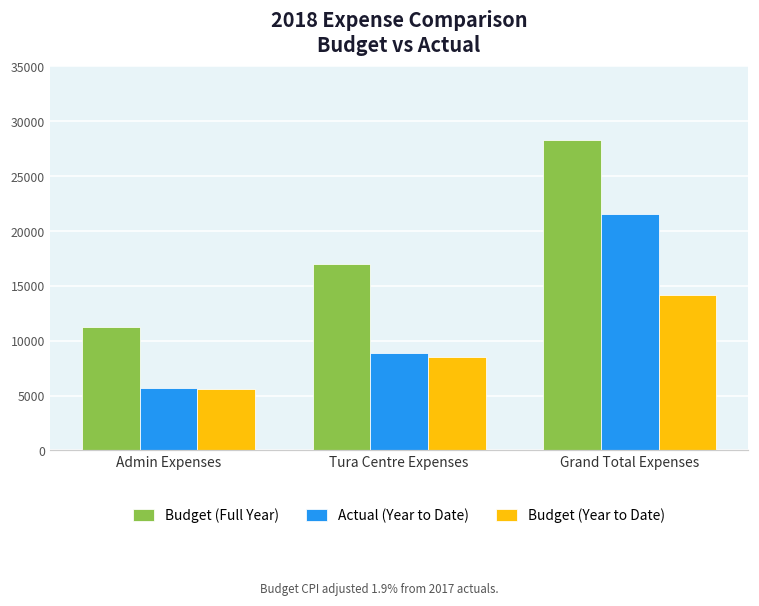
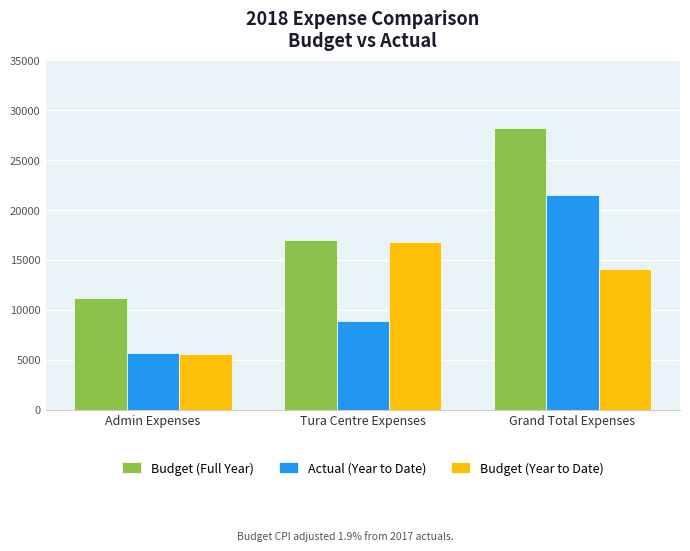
Budget (Year to Date), Tura Centre Expenses: 9000 -> 17000
